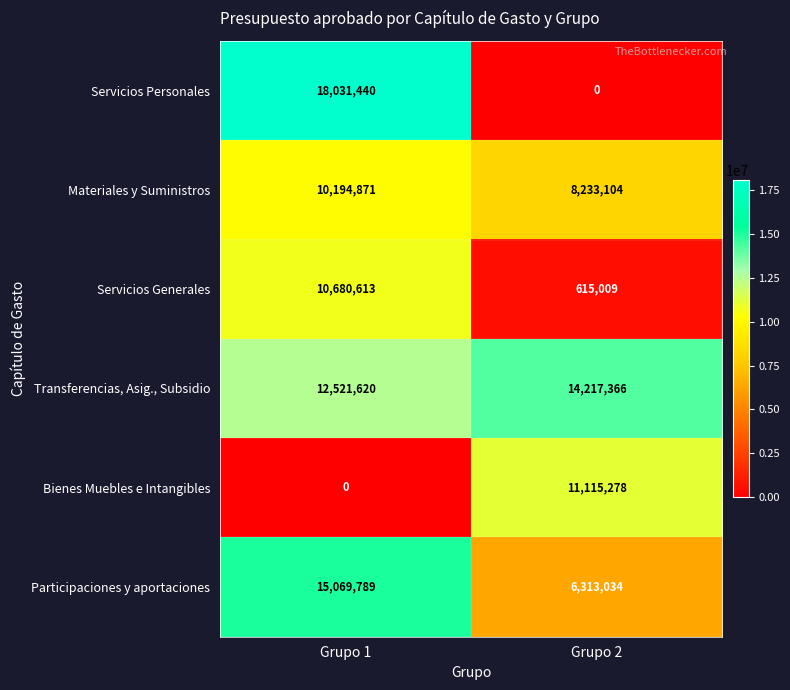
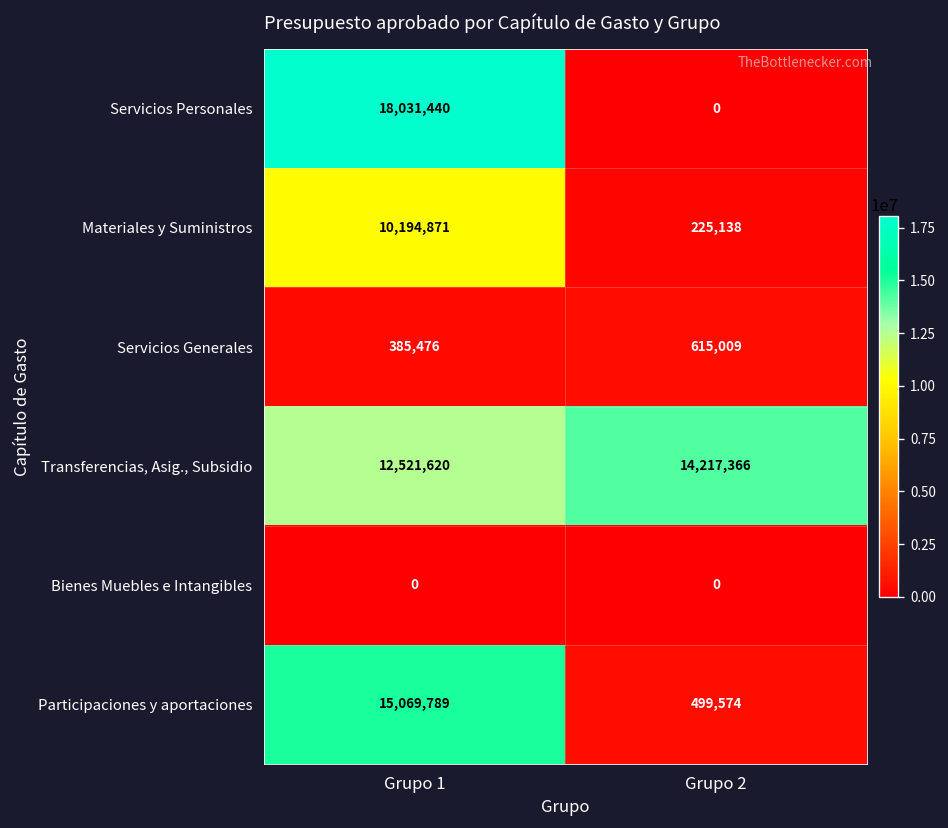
Materiales y Suministros, Grupo 2: 8,233,104 -> 225,138
Servicios Generales, Grupo 1: 10,680,613 -> 385,476
Bienes Muebles e Intangibles, Grupo 2: 11,115,278 -> 0
Participaciones y aportaciones, Grupo 2: 6,313,034 -> 499,574
